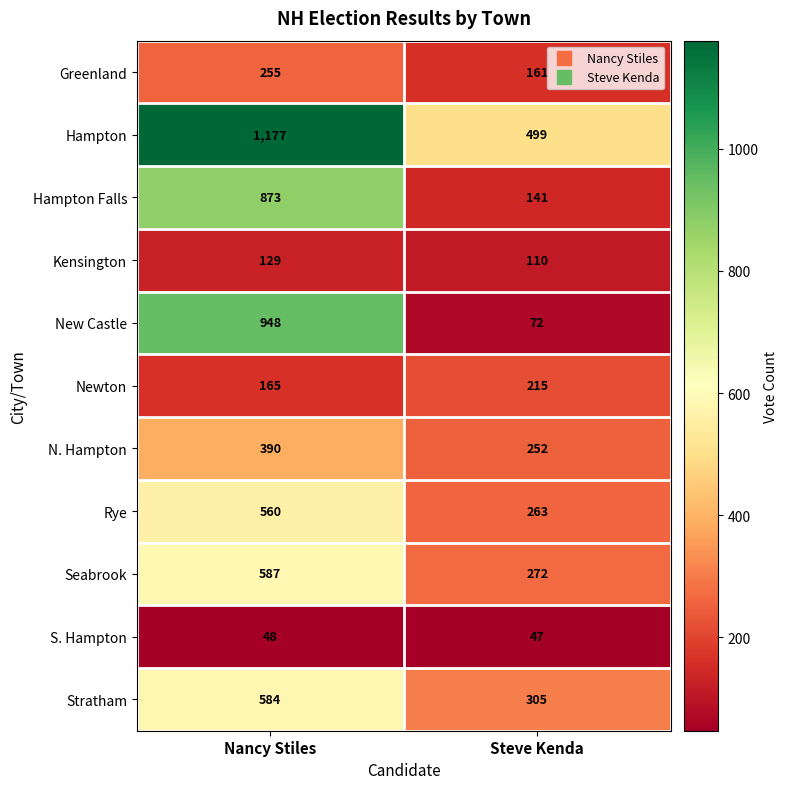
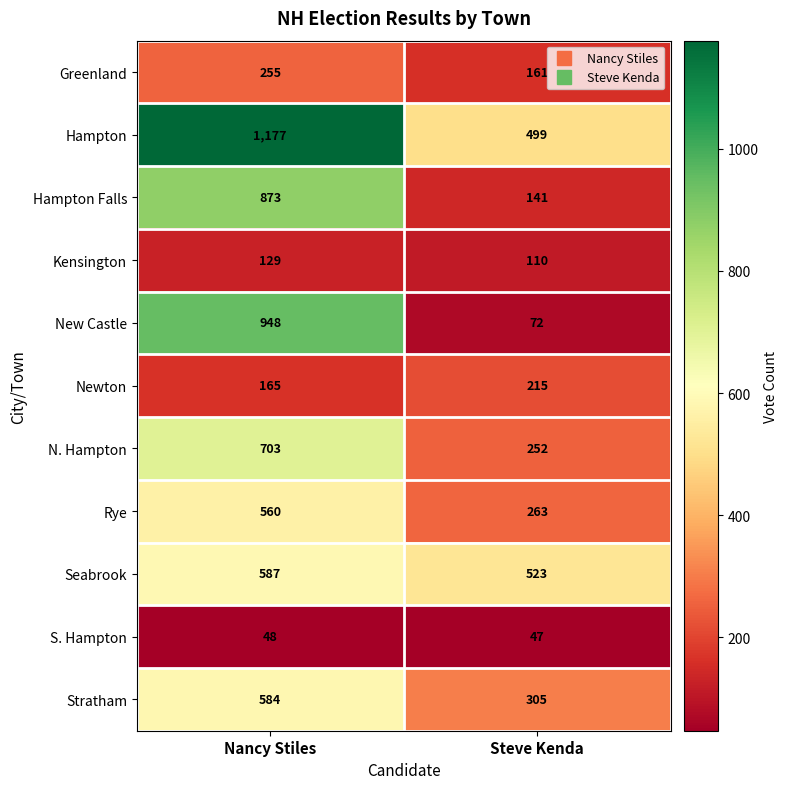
N. Hampton, Nancy Stiles: 390 -> 703
Seabrook, Steve Kenda: 272 -> 523
